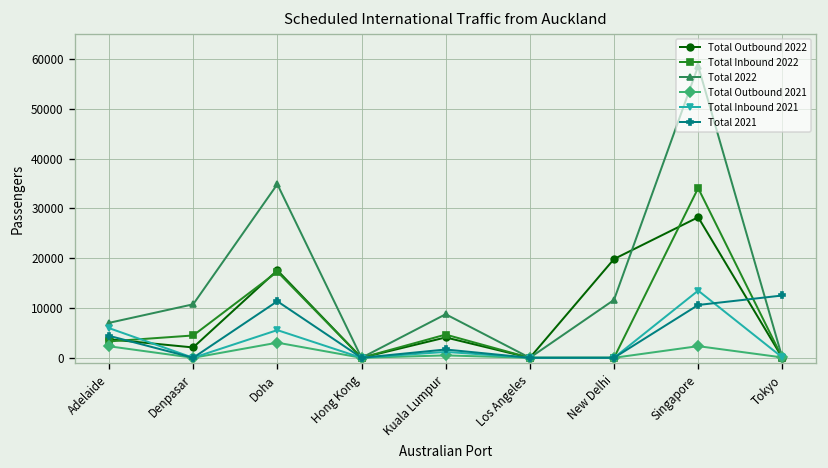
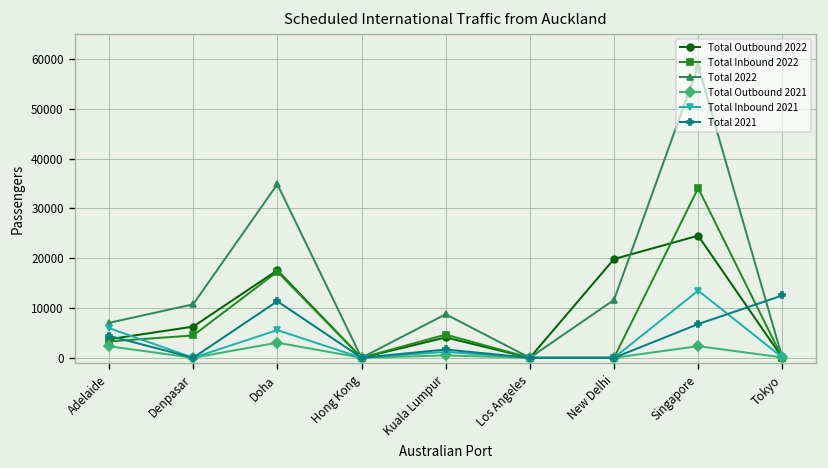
Total Outbound 2022, Denpasar: 2000 -> 6000
Total Outbound 2022, Singapore: 28000 -> 25000
Total 2021, Singapore: 11000 -> 7000
